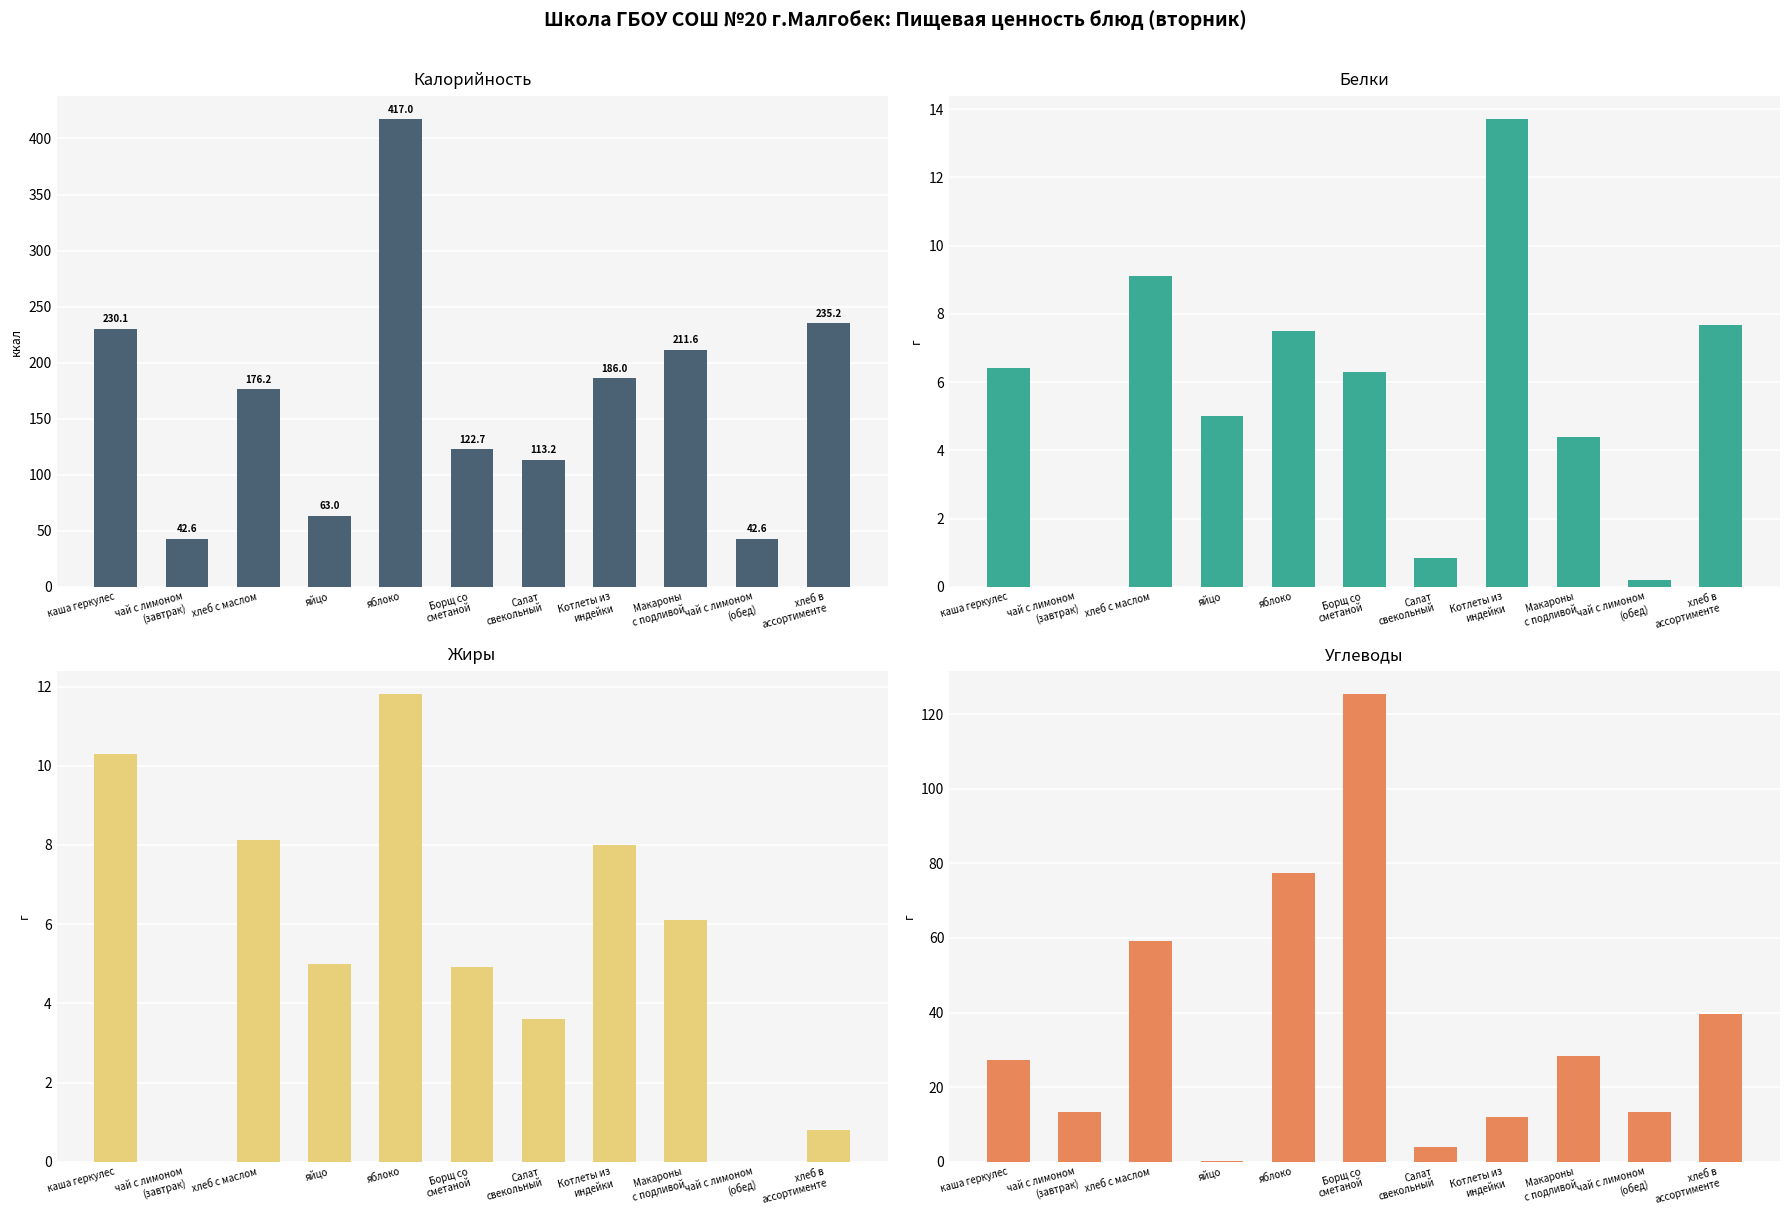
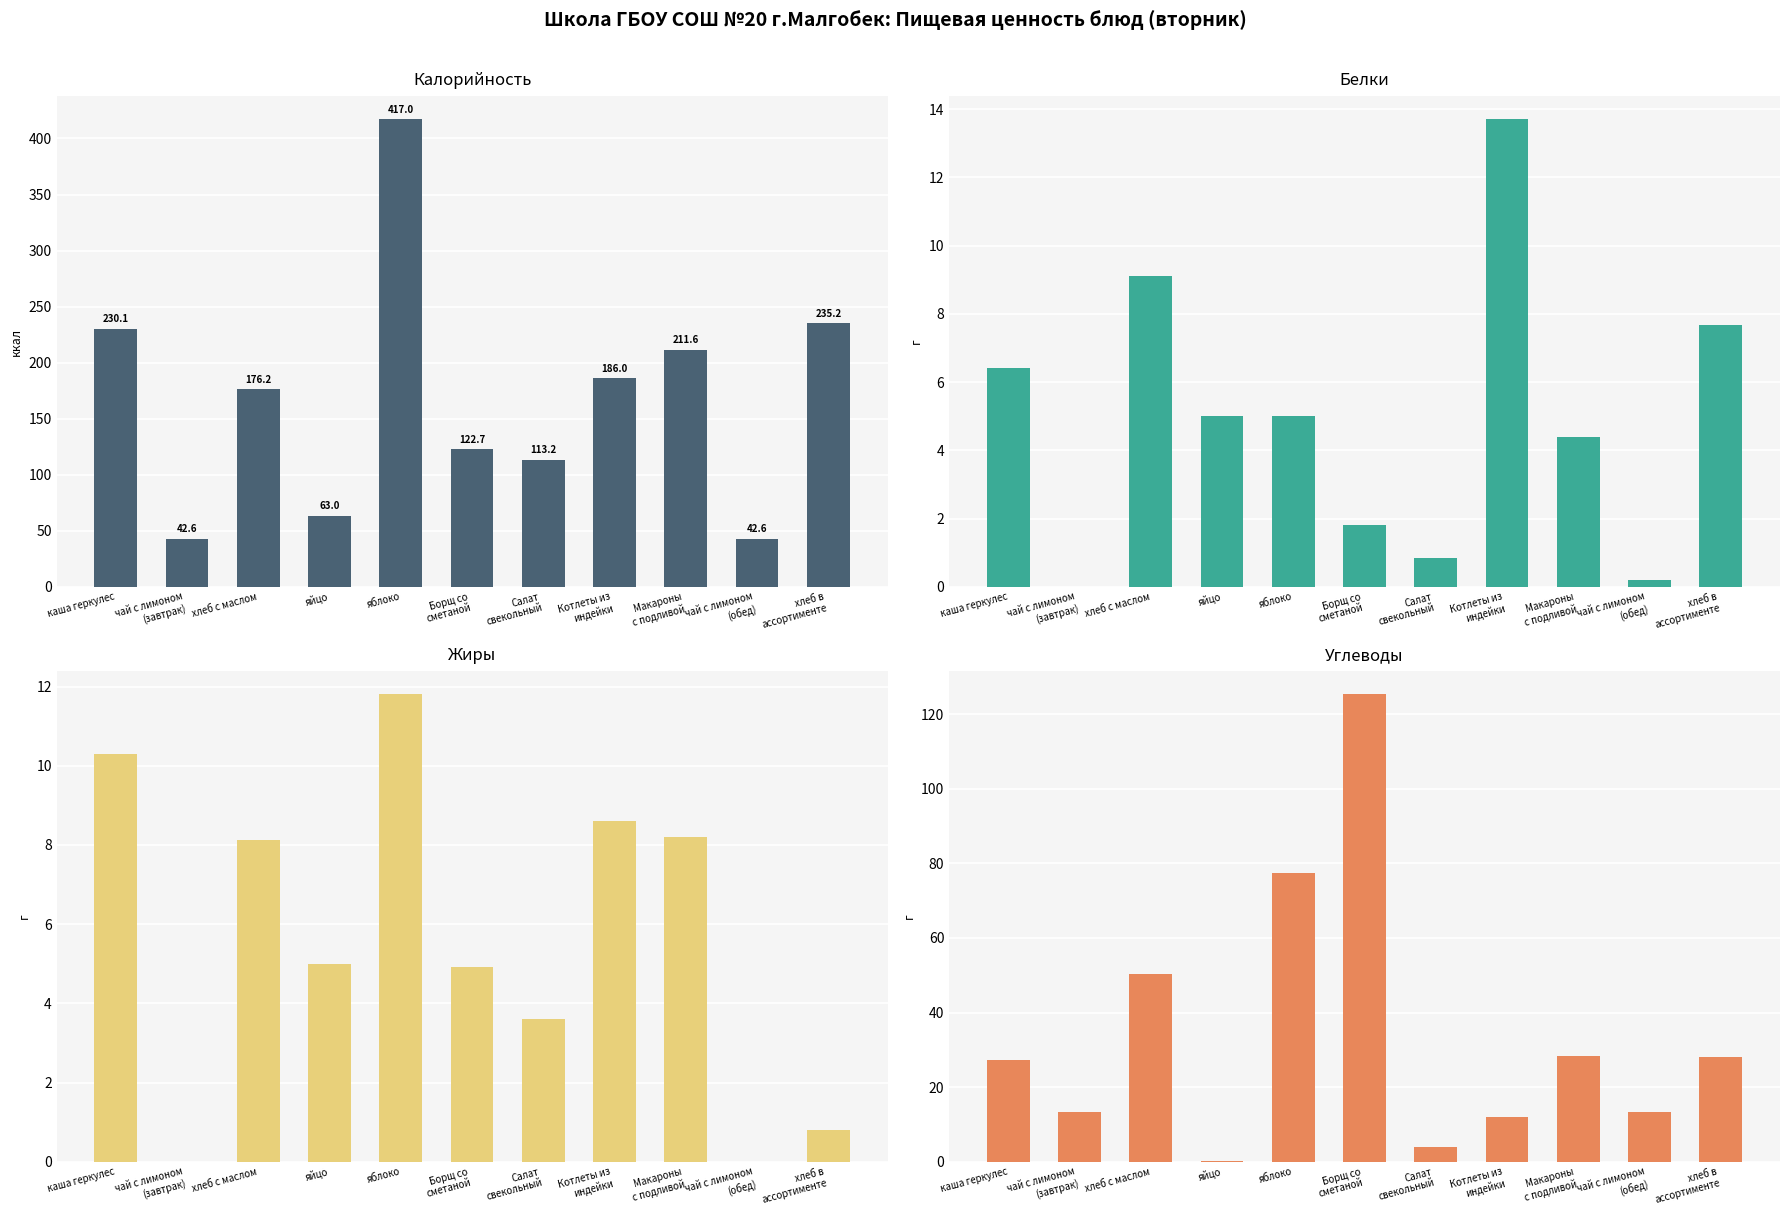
Белки, яблоко: 7.5 -> 5.0
Белки, Борщ со сметаной: 6.3 -> 1.8
Жиры, Котлеты из индейки: 8.0 -> 8.6
Жиры, Макароны с подливой: 6.1 -> 8.2
Углеводы, хлеб с маслом: 59 -> 50
Углеводы, хлеб в ассортименте: 40 -> 28
